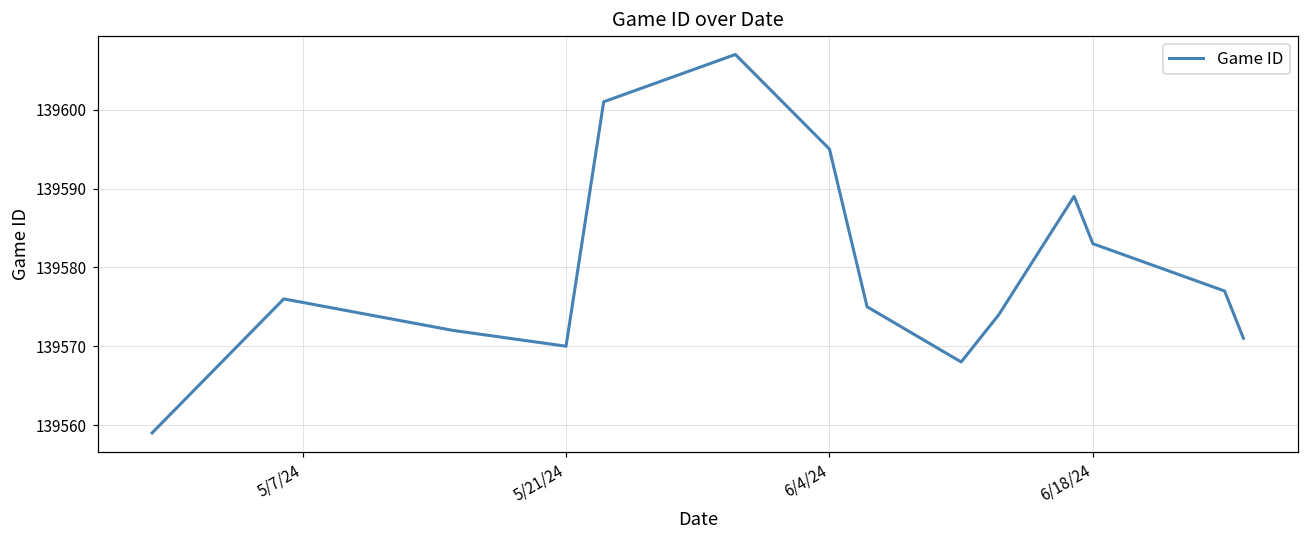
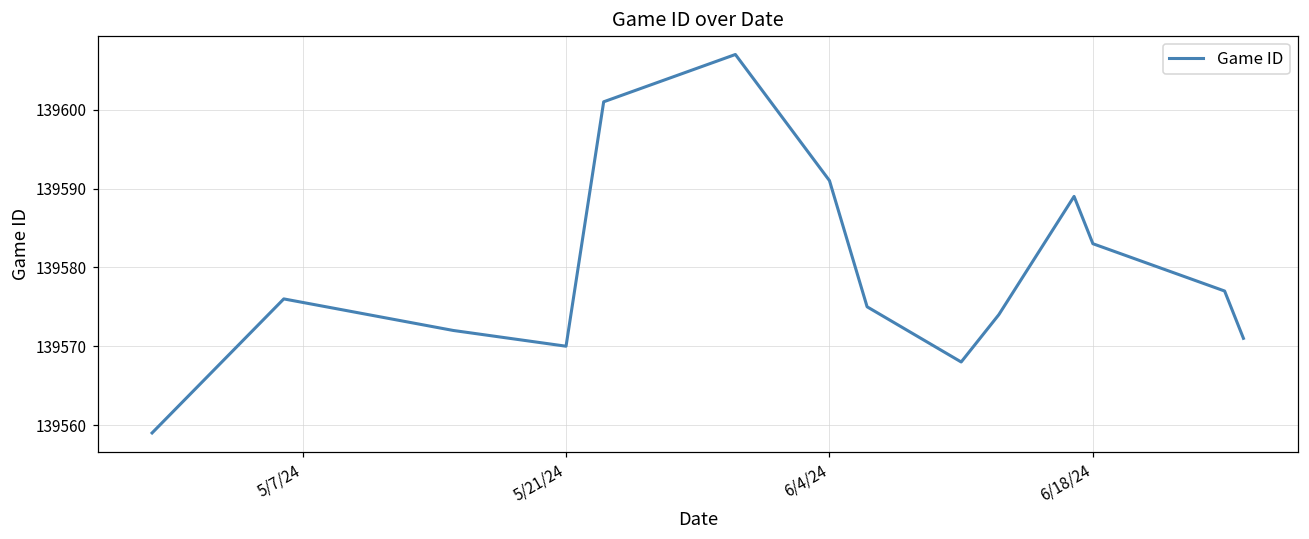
6/4/24: 139595 -> 139591
